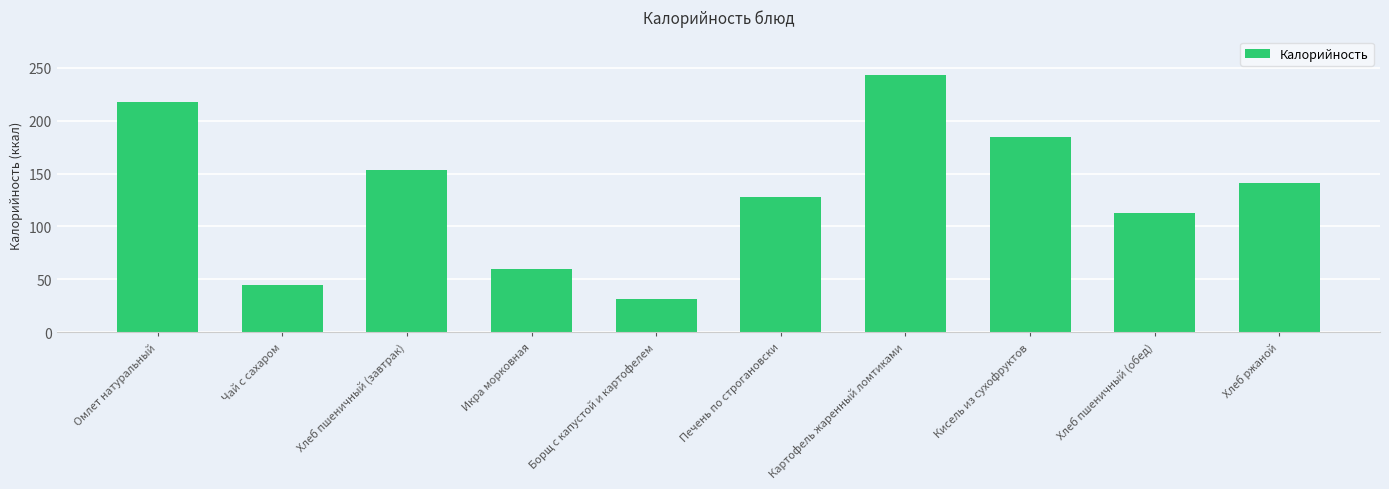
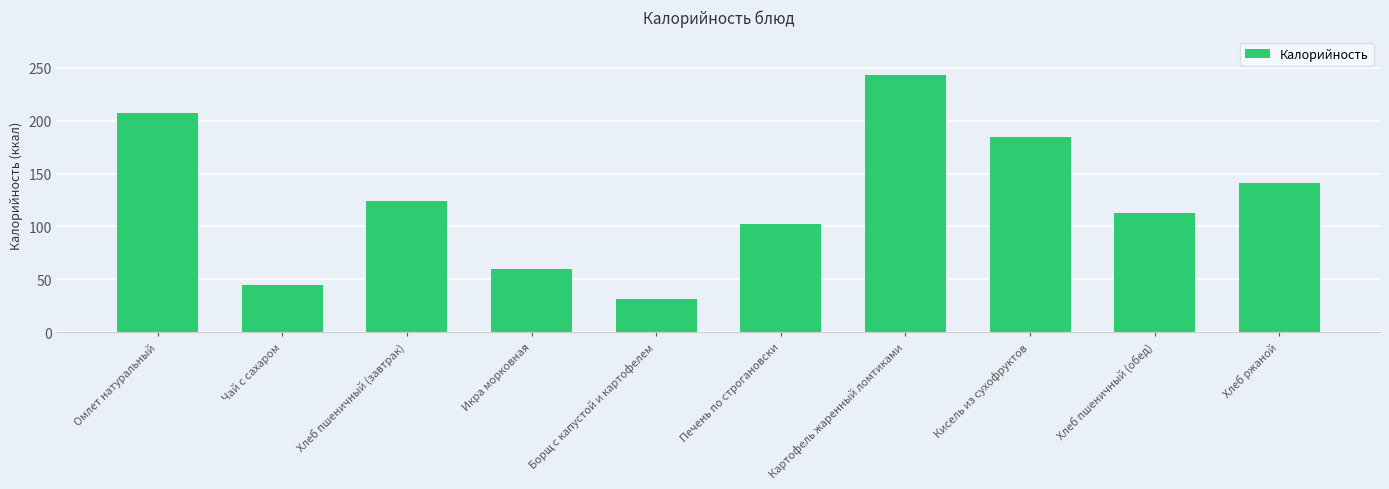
Омлет натуральный: 218 -> 207
Хлеб пшеничный (завтрак): 153 -> 124
Печень по строгановски: 128 -> 102
